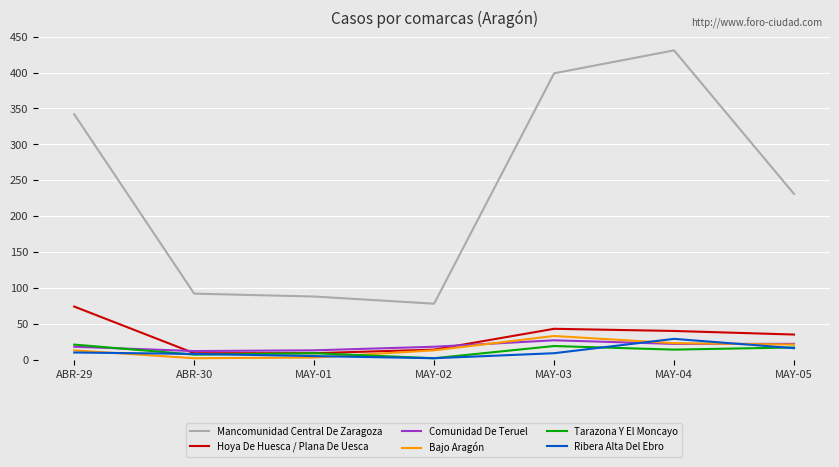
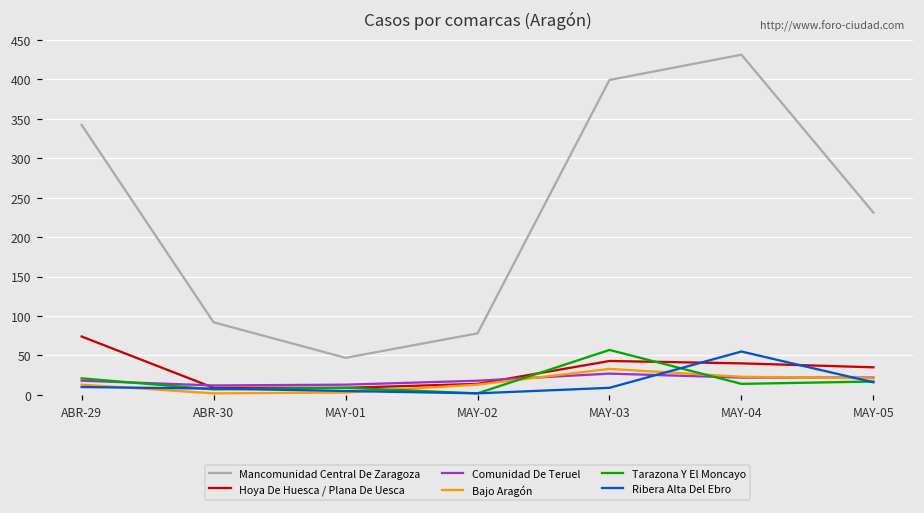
Mancomunidad Central De Zaragoza, MAY-01: 90 -> 50
Tarazona Y El Moncayo, MAY-03: 20 -> 60
Ribera Alta Del Ebro, MAY-04: 30 -> 60
